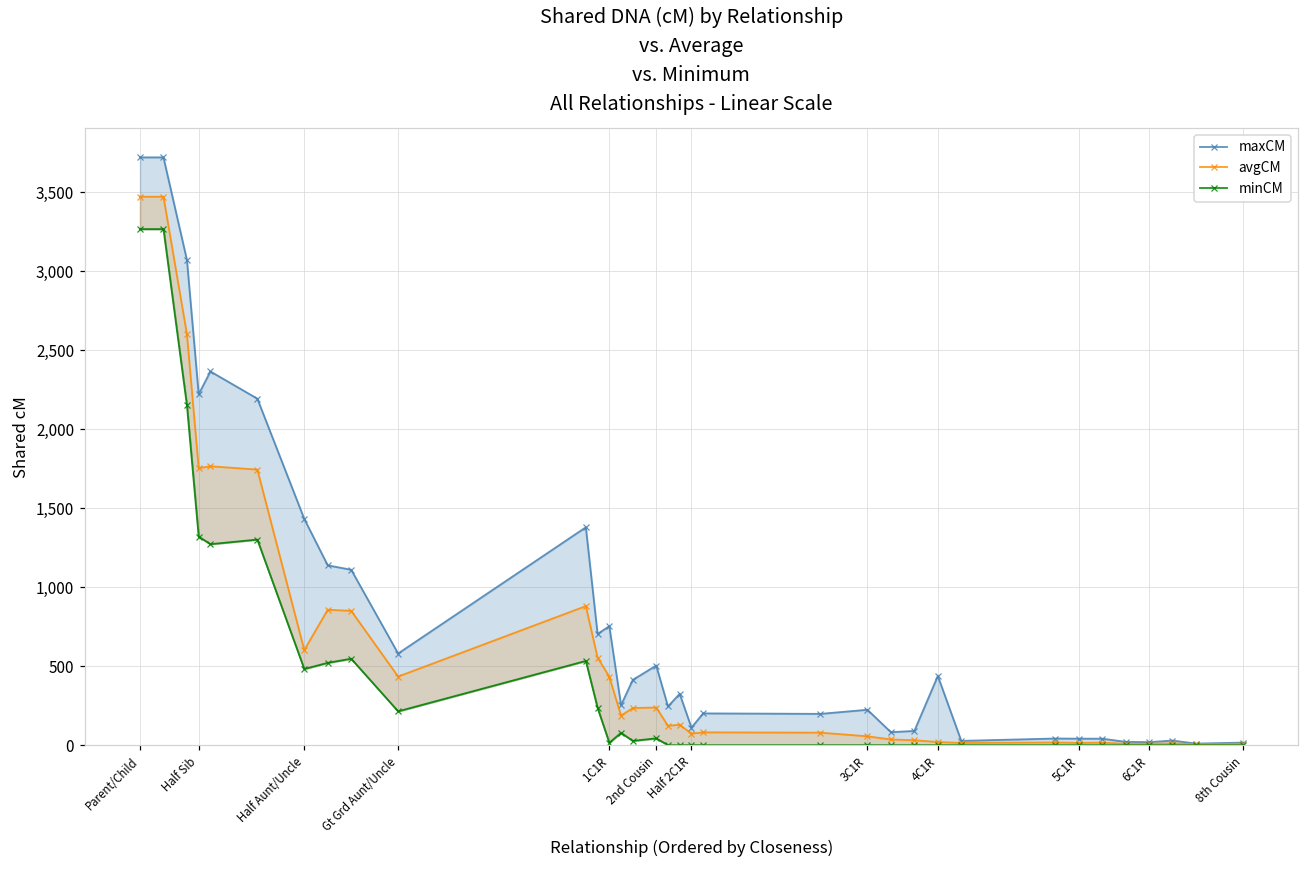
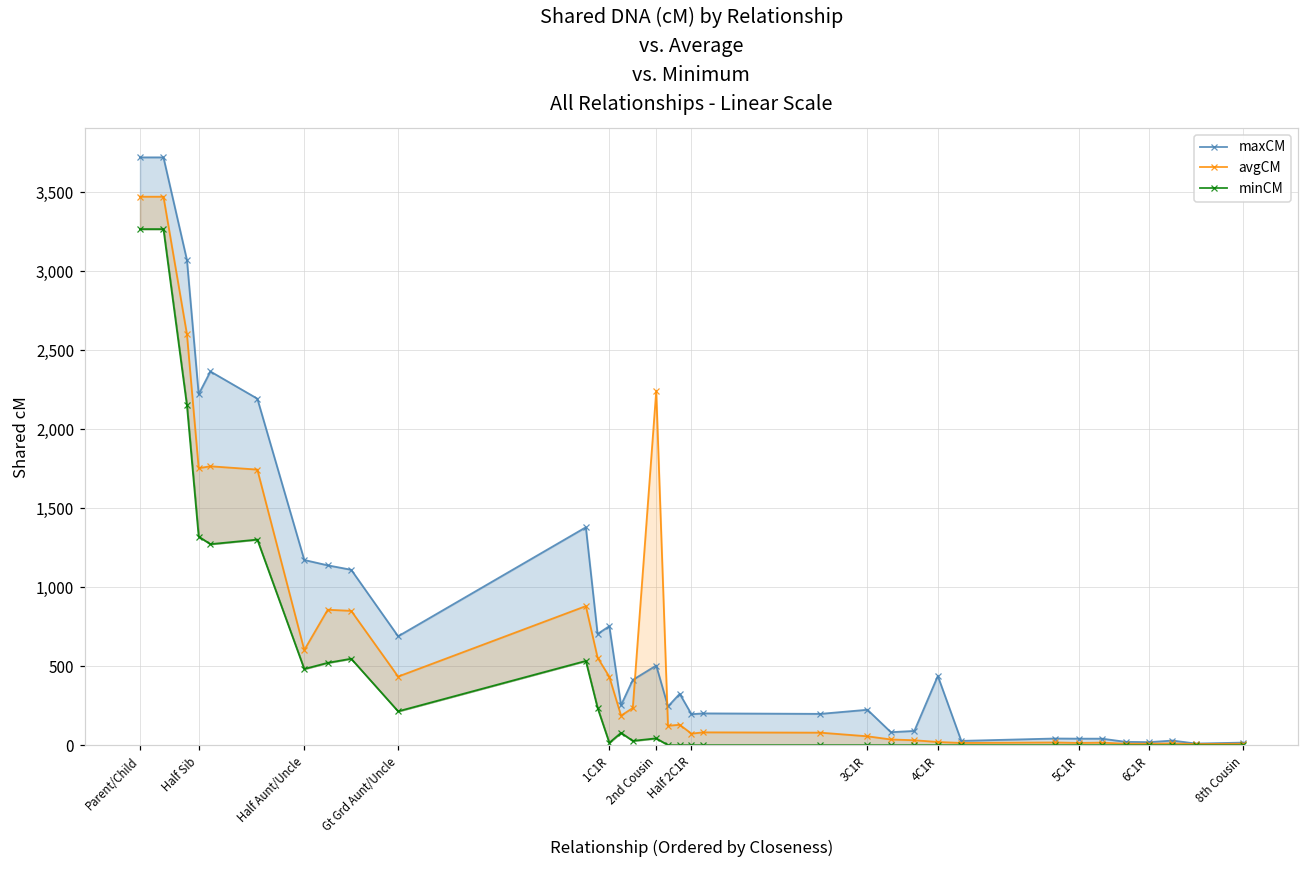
maxCM, Half Aunt/Uncle: 1,430 -> 1,170
maxCM, Gt Grd Aunt/Uncle: 580 -> 690
avgCM, 2nd Cousin: 240 -> 2,240
maxCM, Half 2C1R: 110 -> 200
